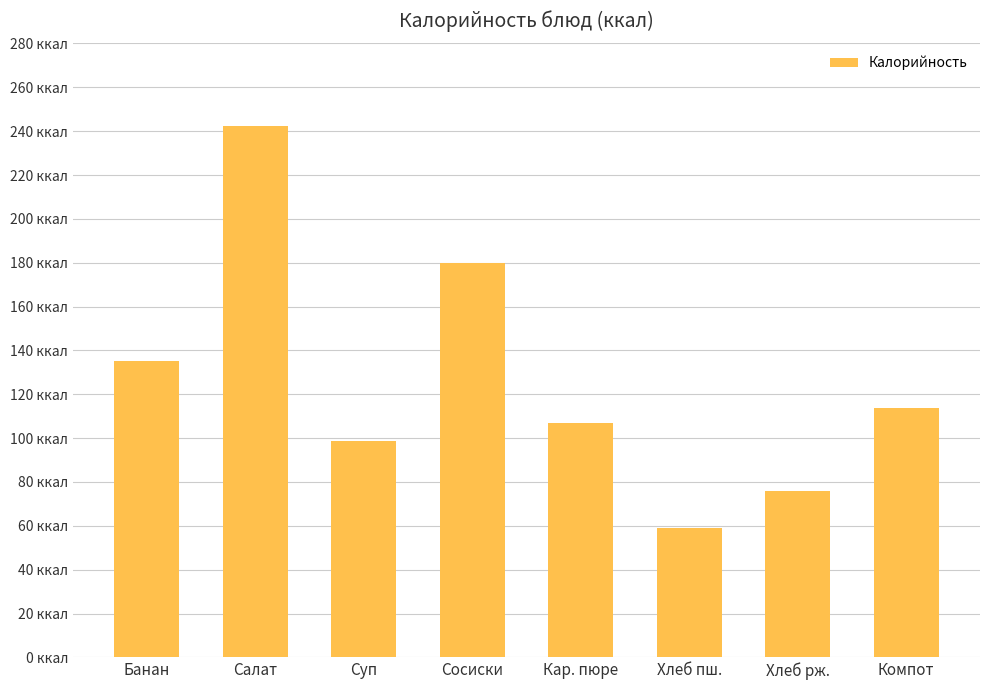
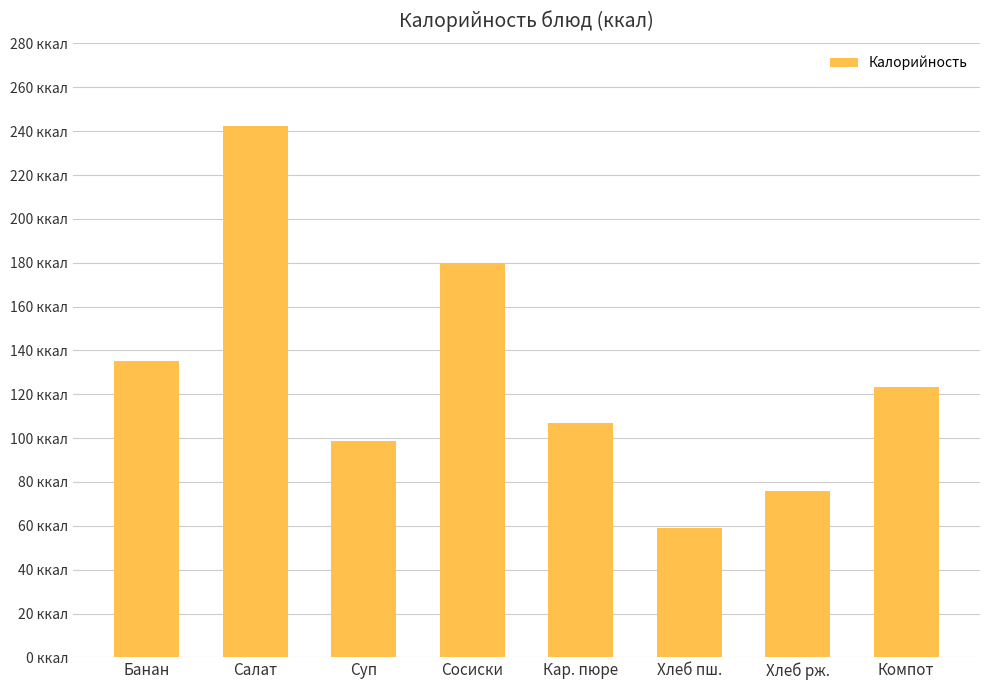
Компот: 114 ккал -> 123 ккал
